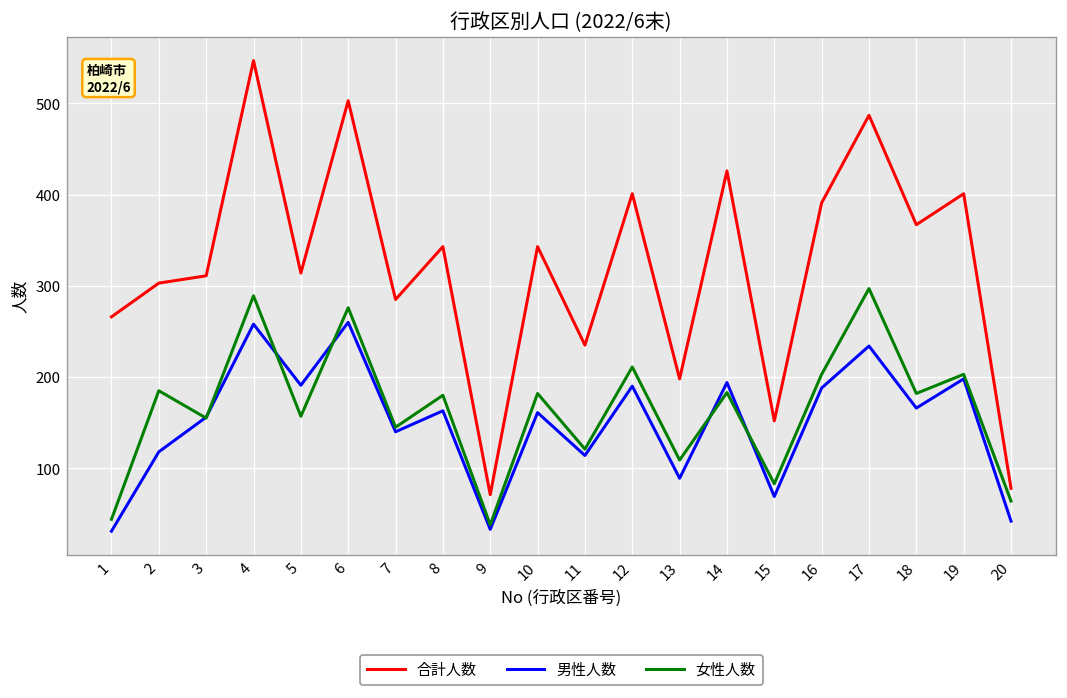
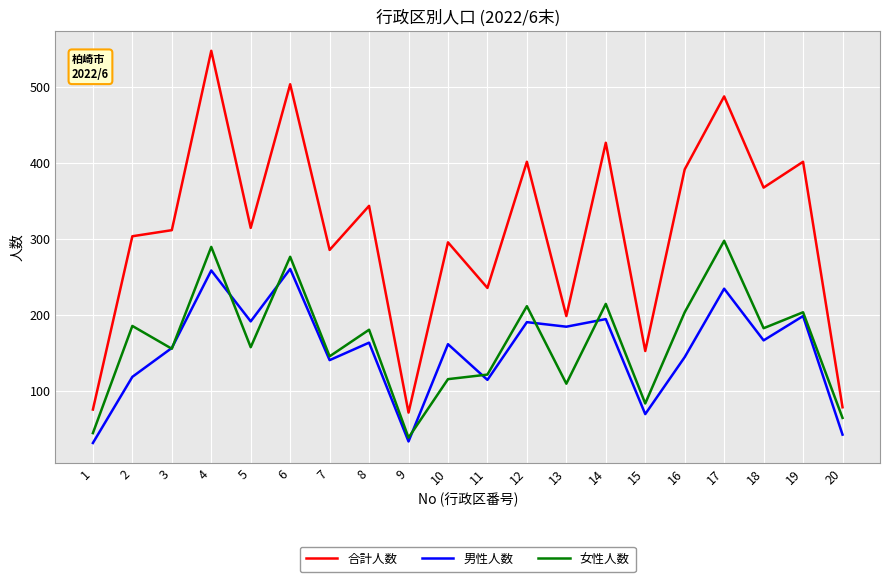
合計人数, 1: 270 -> 80
合計人数, 10: 340 -> 300
女性人数, 10: 180 -> 120
男性人数, 13: 90 -> 180
女性人数, 14: 180 -> 210
男性人数, 16: 190 -> 140
